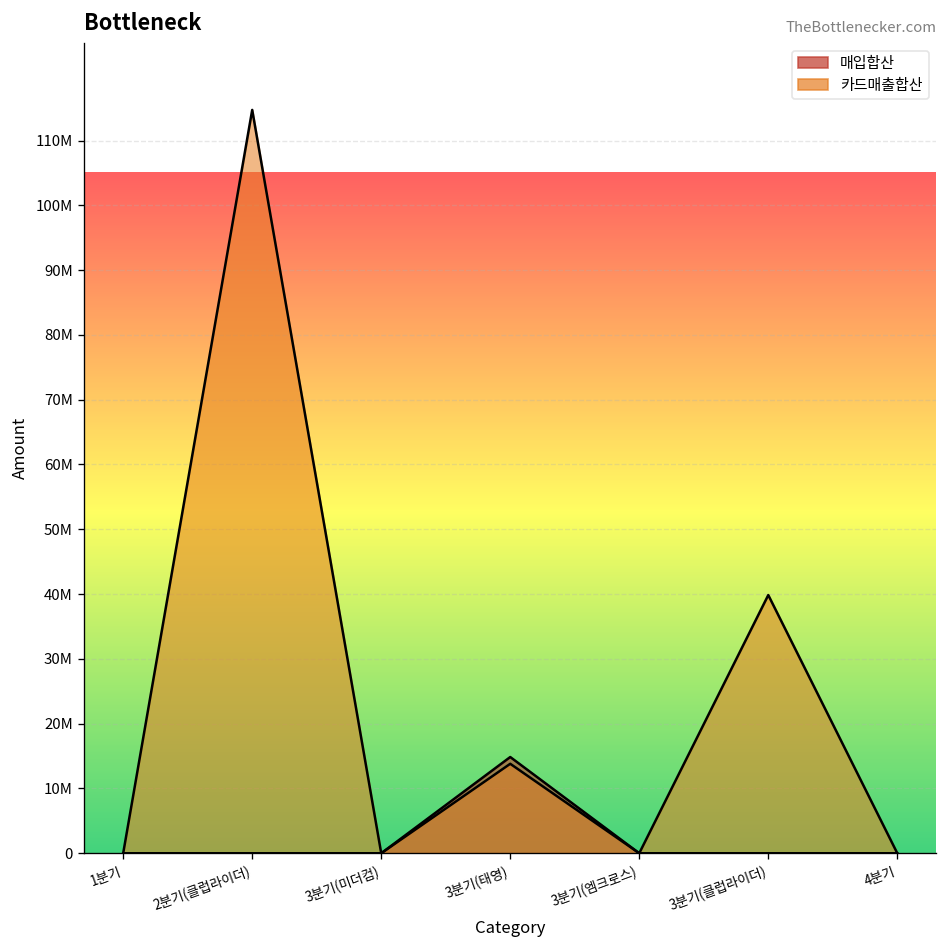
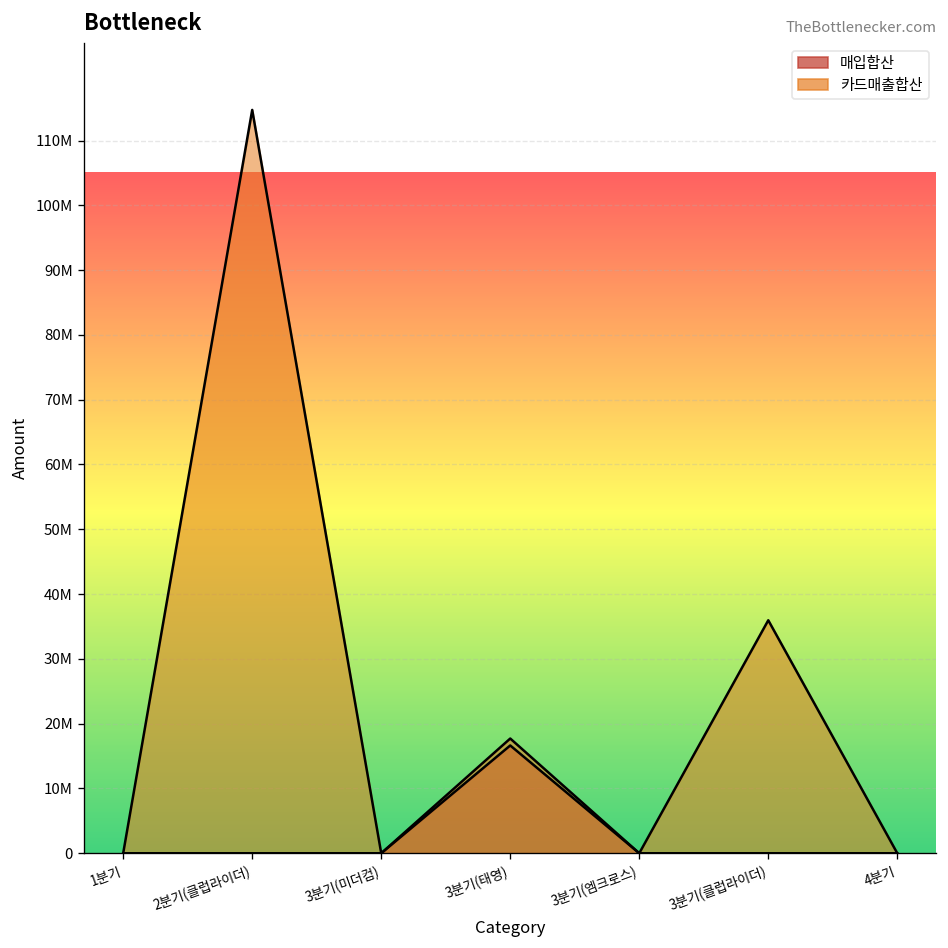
매입합산, 3분기(태영): 15000000 -> 17000000
카드매출합산, 3분기(태영): 14000000 -> 18000000
카드매출합산, 3분기(클럽라이더): 40000000 -> 36000000
